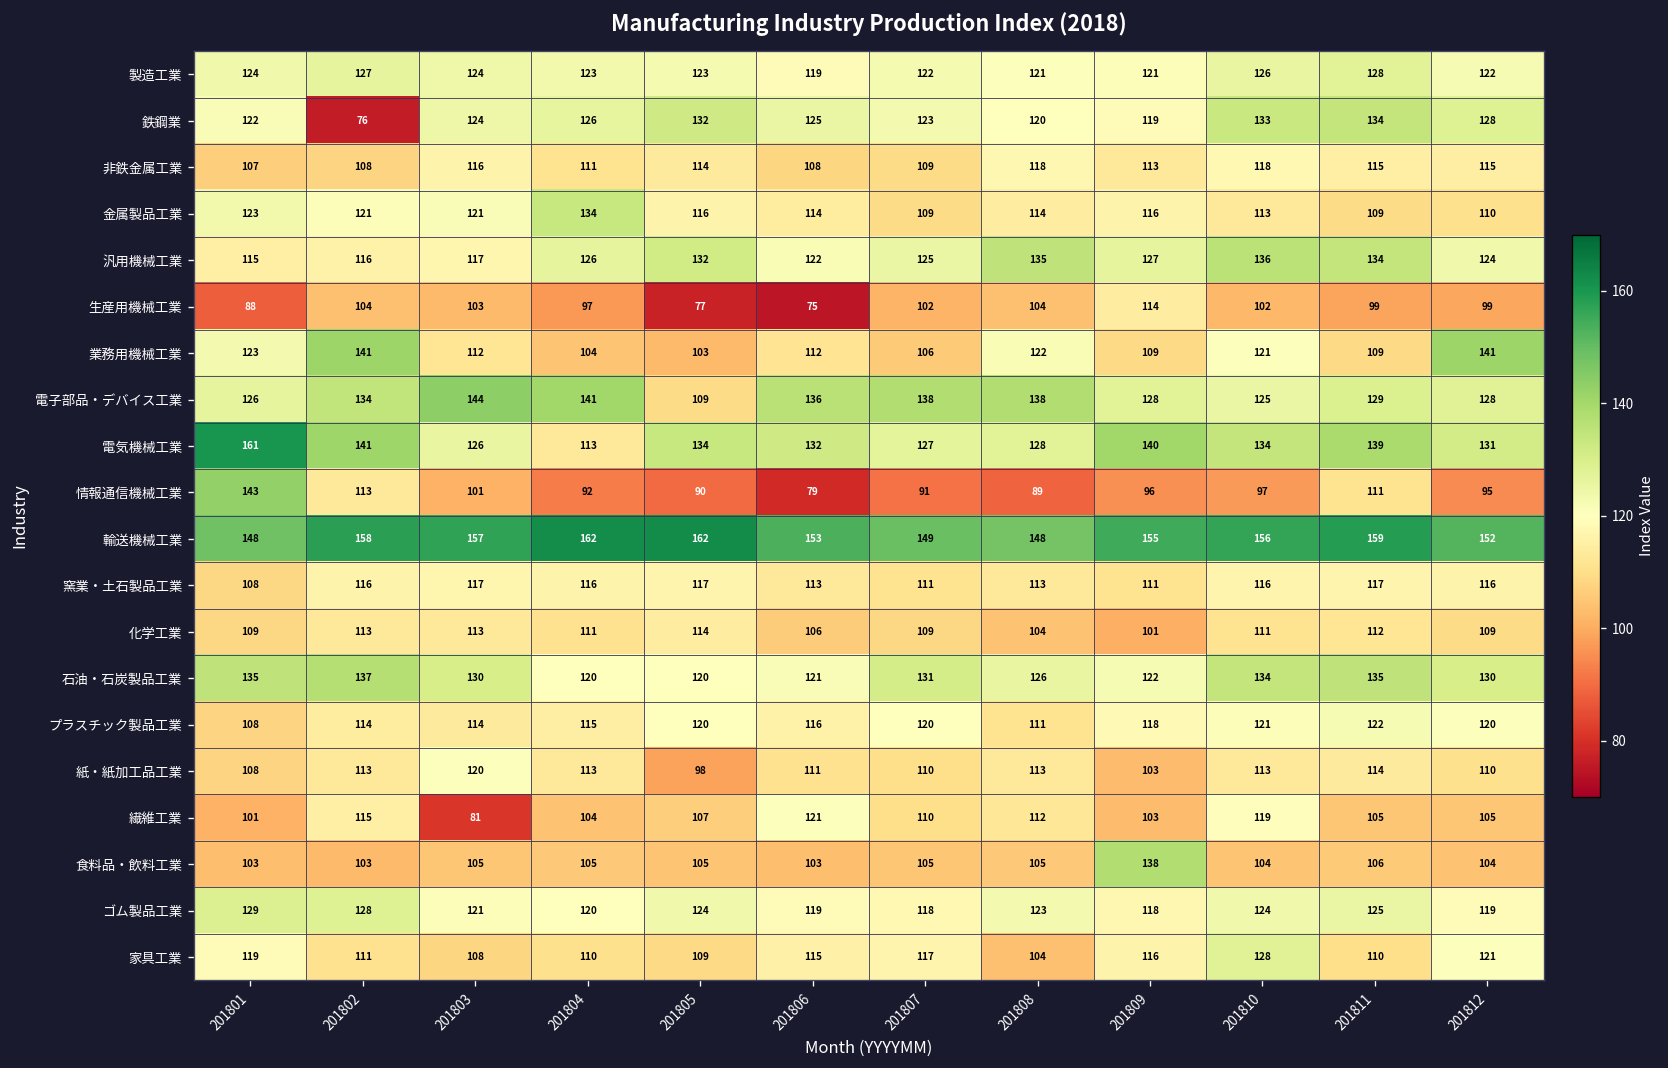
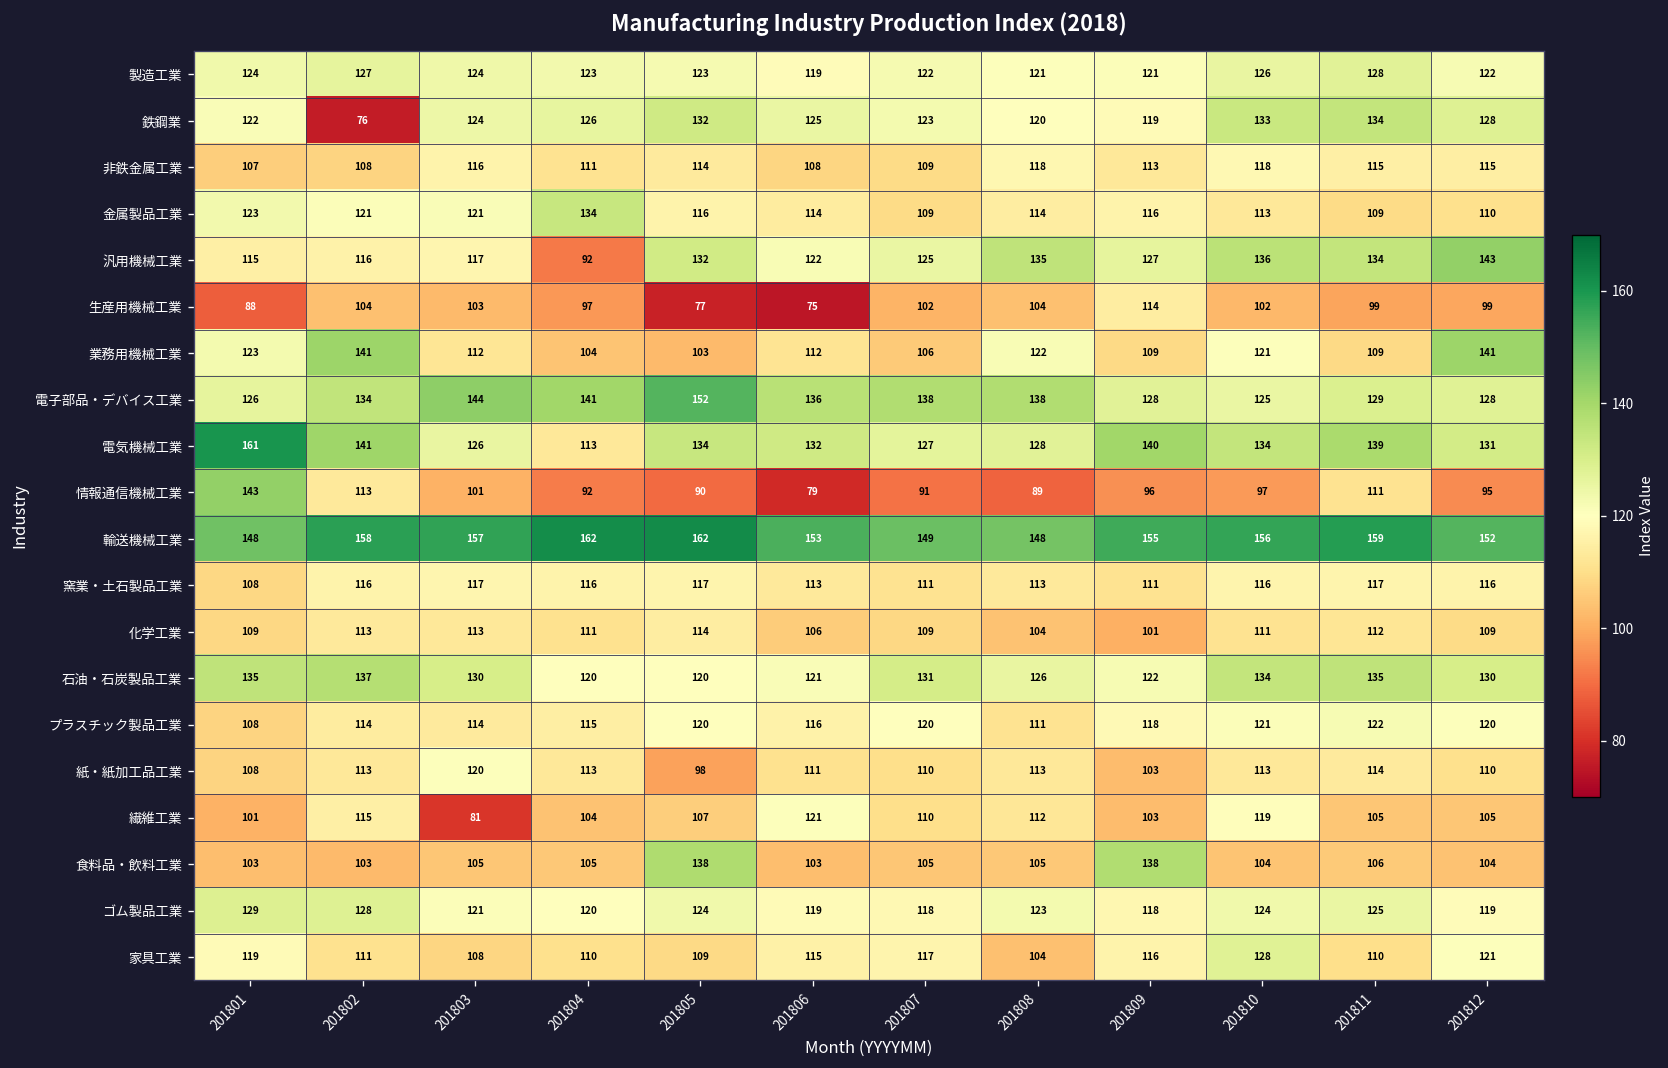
汎用機械工業, 201804: 126 -> 92
汎用機械工業, 201812: 124 -> 143
電子部品・デバイス工業, 201805: 109 -> 152
食料品・飲料工業, 201805: 105 -> 138
